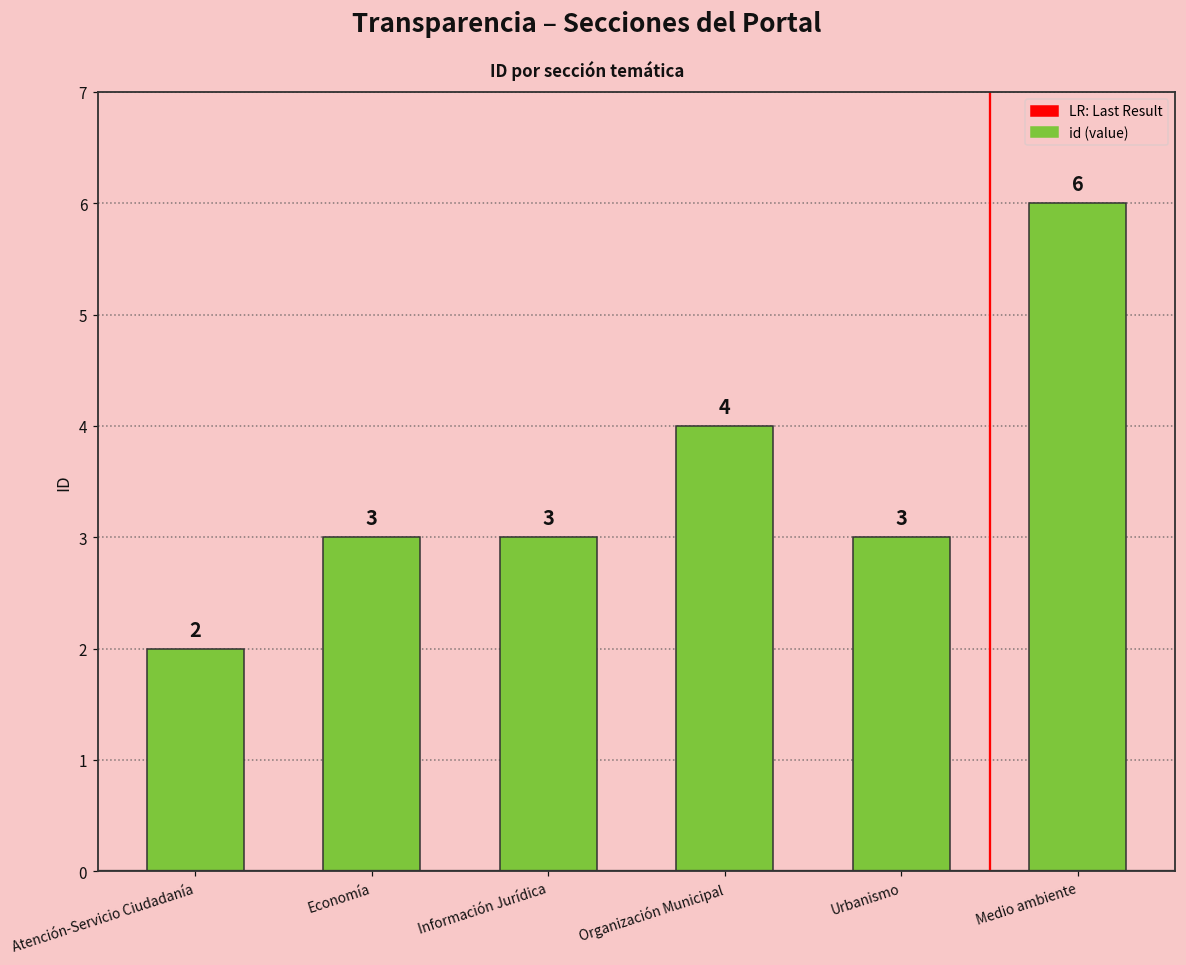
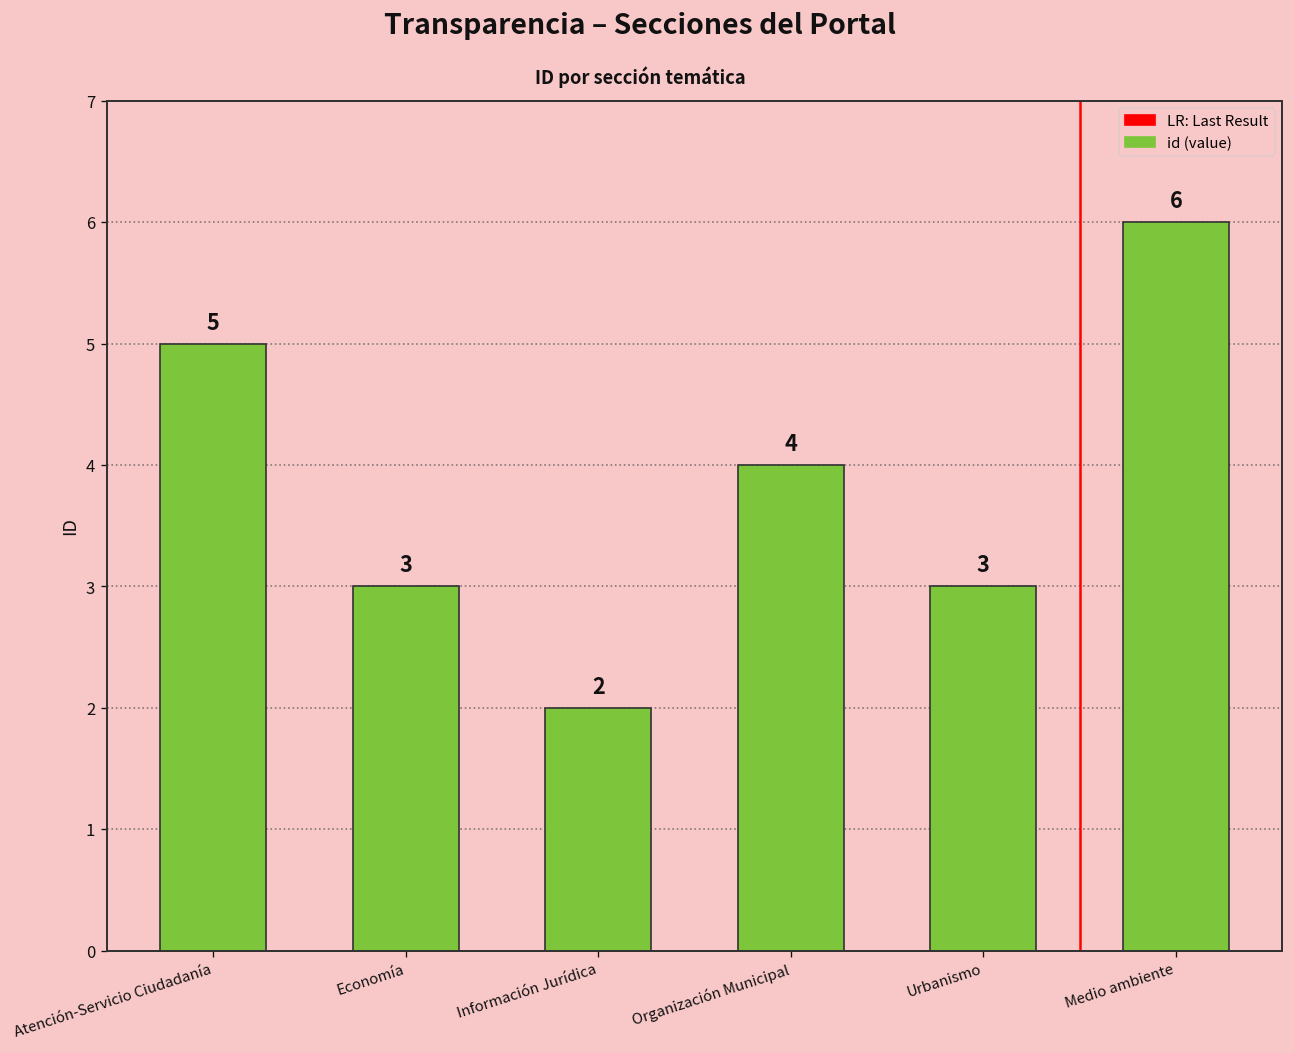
Atención-Servicio Ciudadanía: 2 -> 5
Información Jurídica: 3 -> 2
